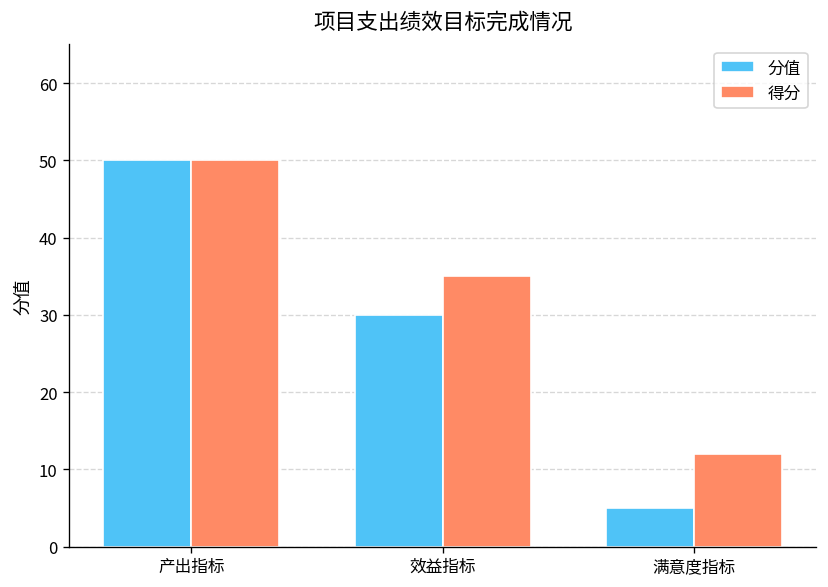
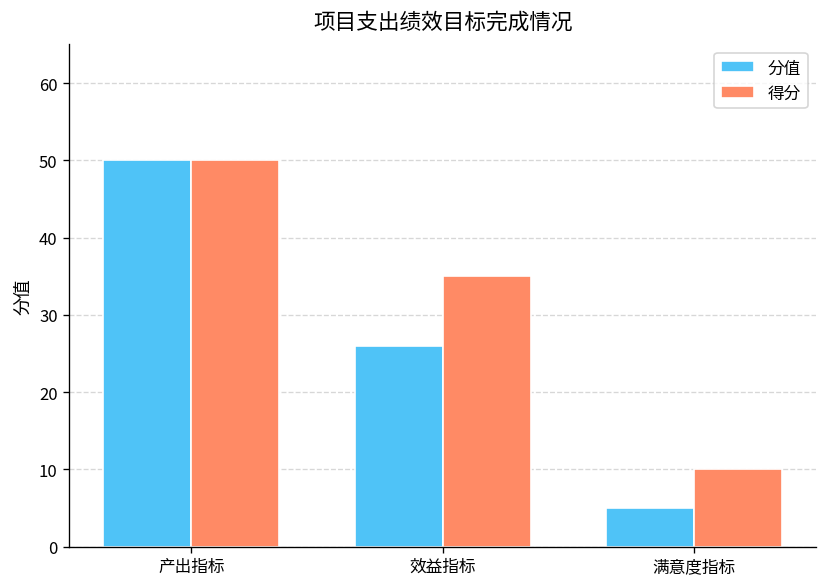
分值, 效益指标: 30 -> 26
得分, 满意度指标: 12 -> 10
